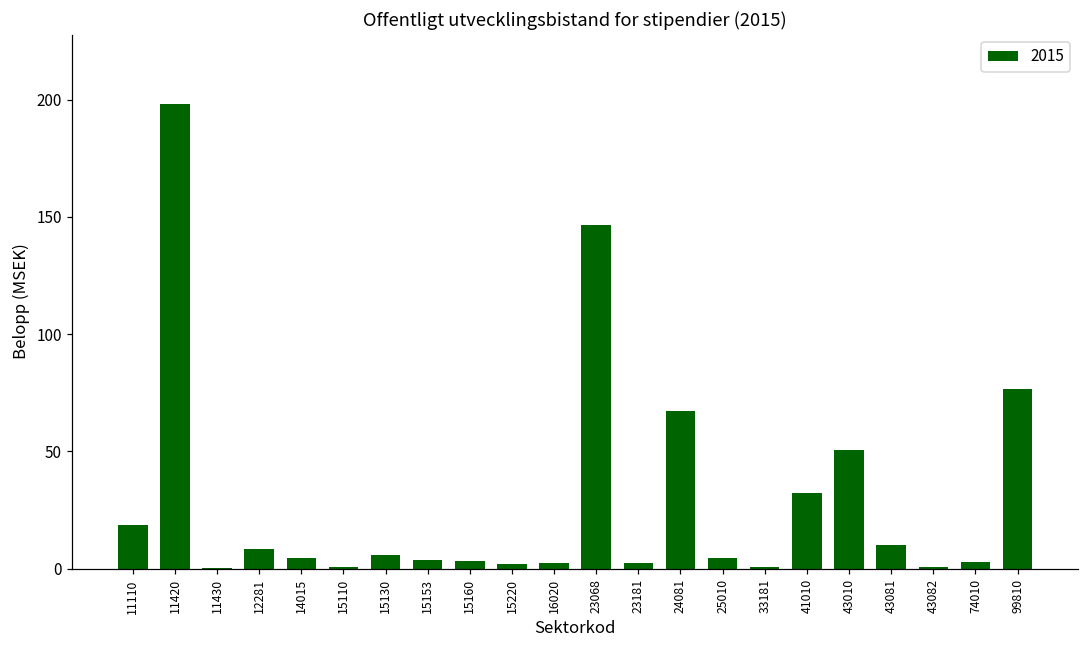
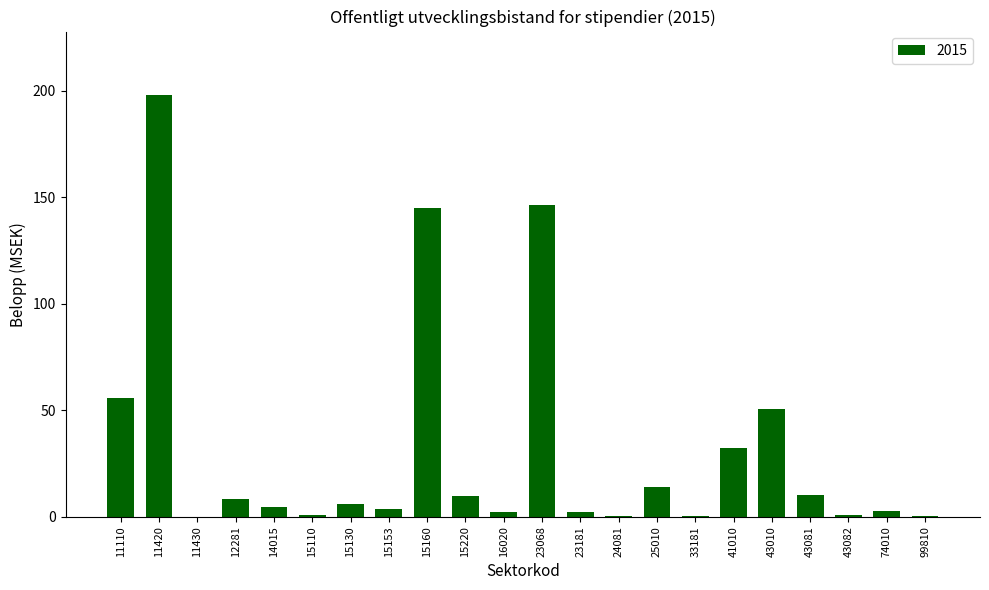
11110: 19 -> 56
15160: 3 -> 145
15220: 2 -> 10
24081: 67 -> 1
25010: 4 -> 14
99810: 77 -> 0
